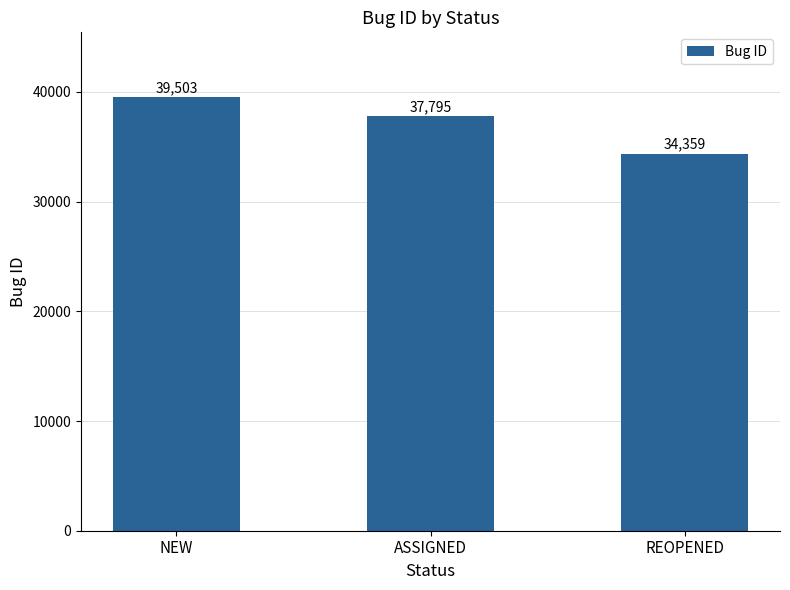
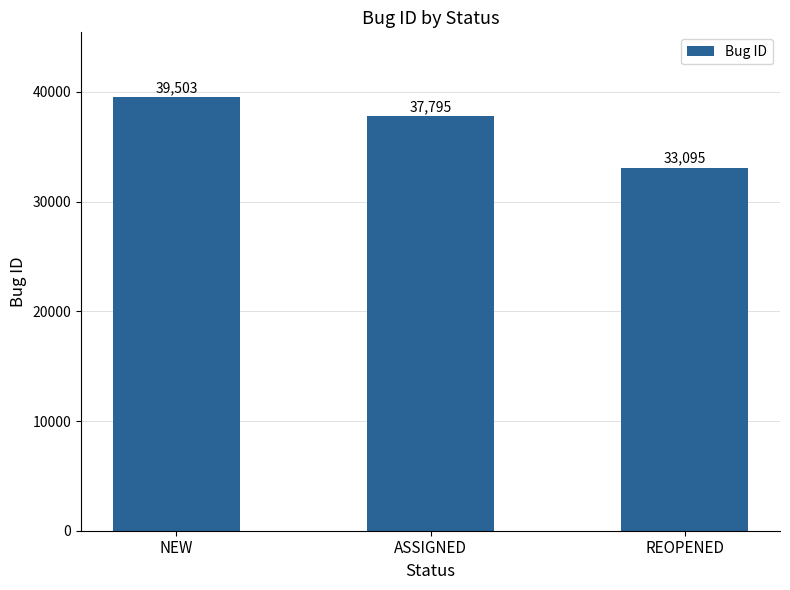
REOPENED: 34,359 -> 33,095
